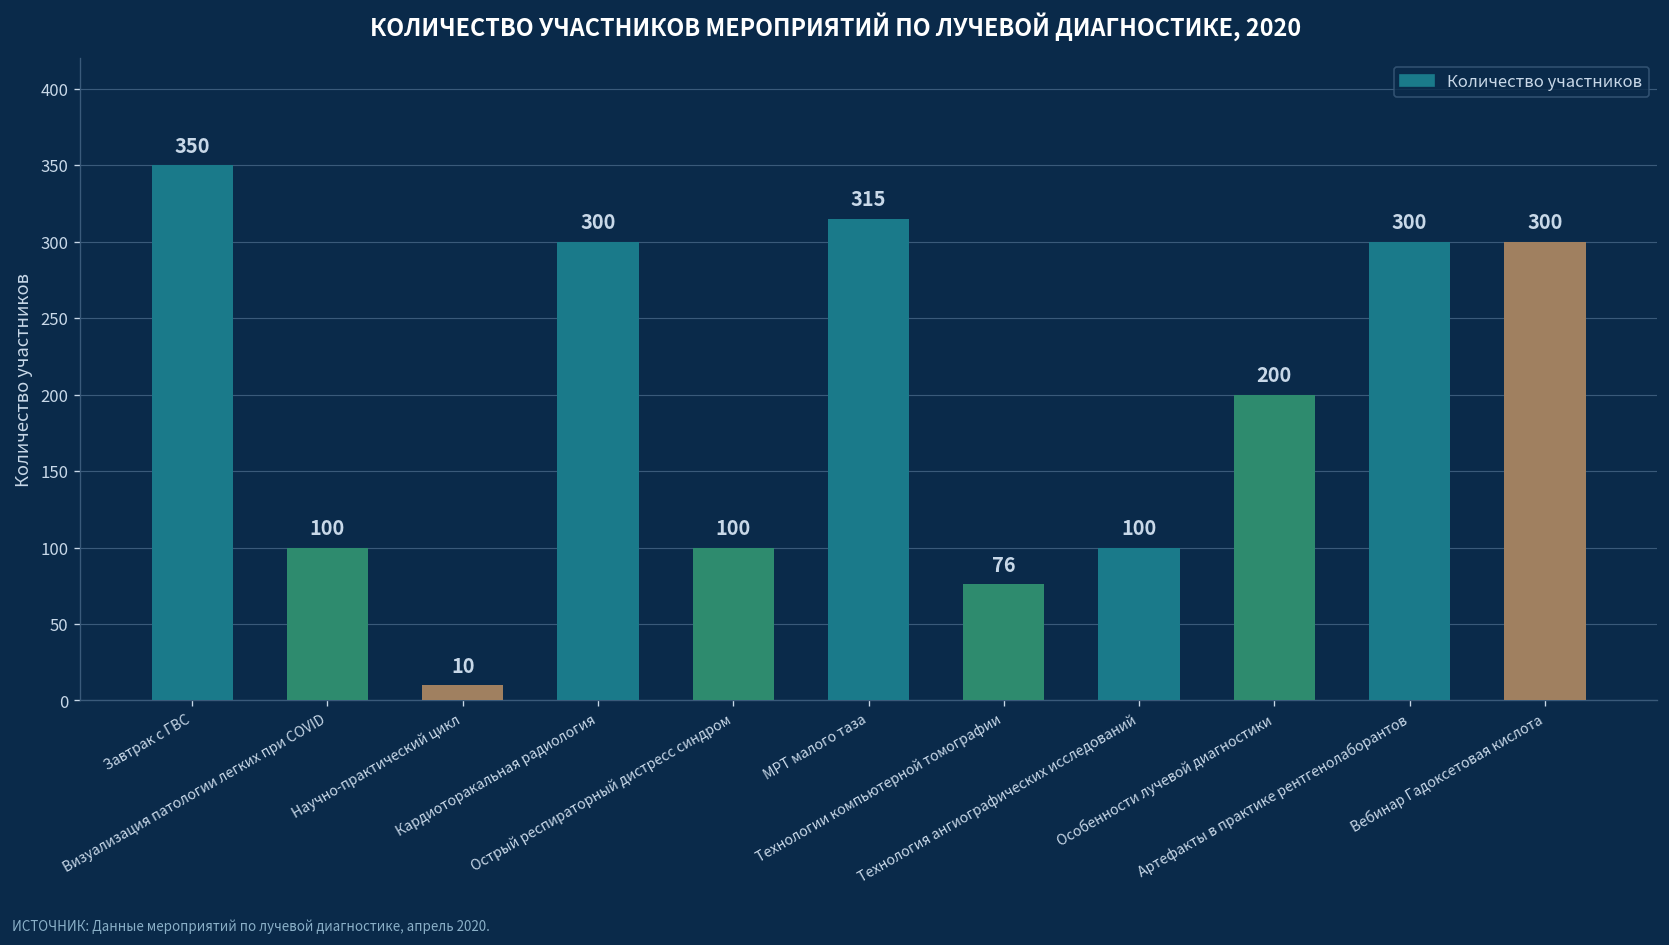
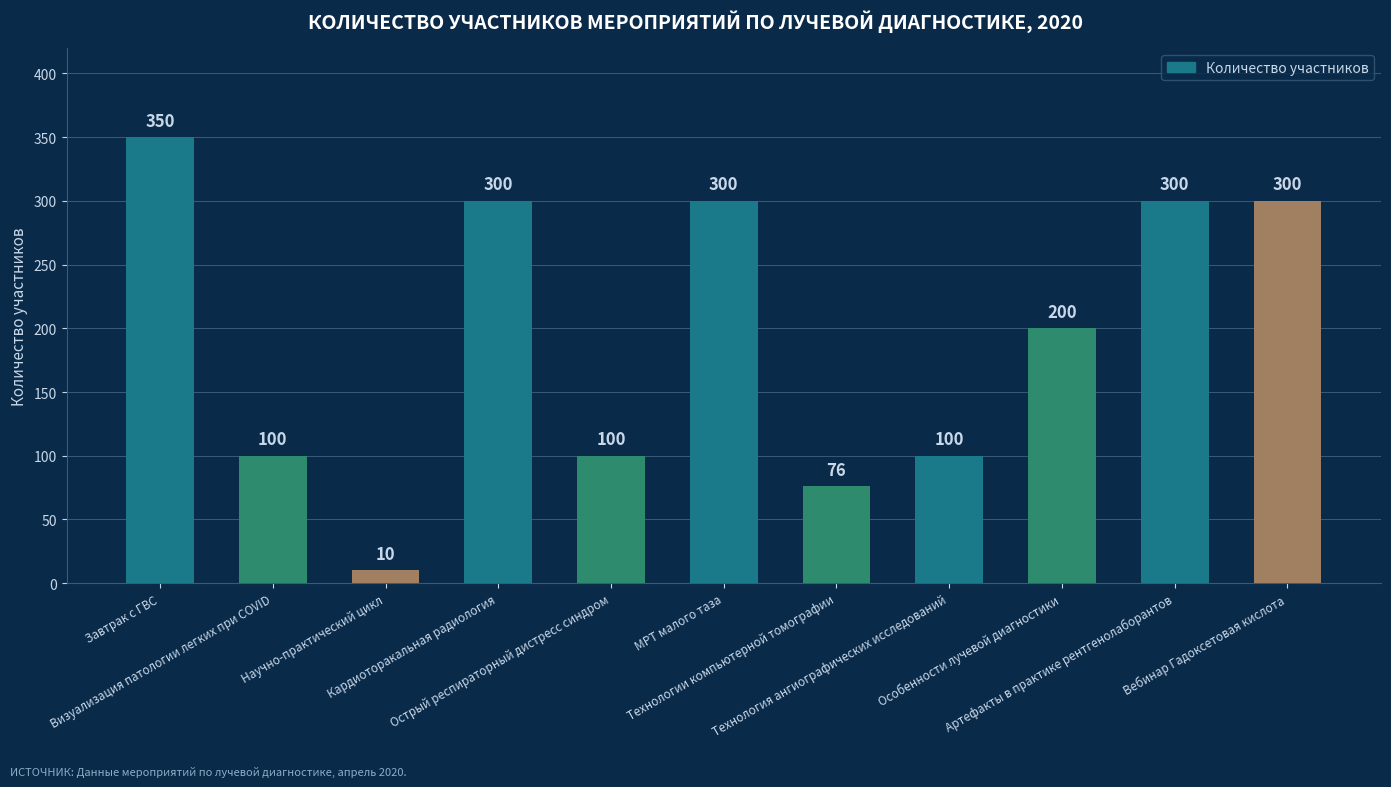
МРТ малого таза: 315 -> 300
